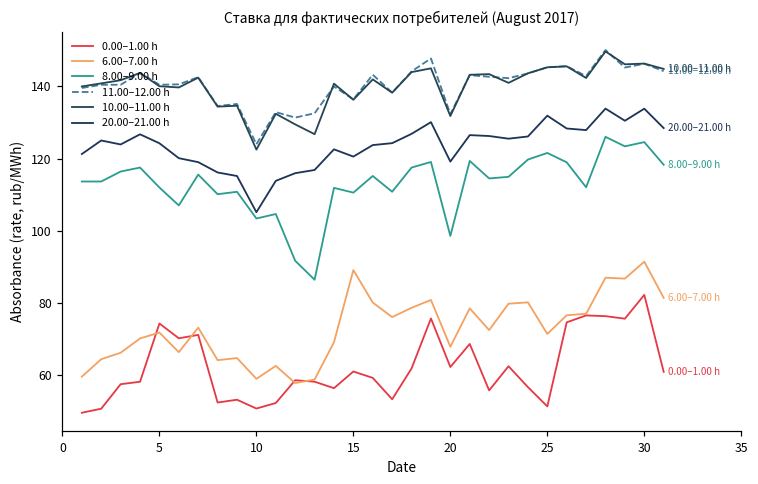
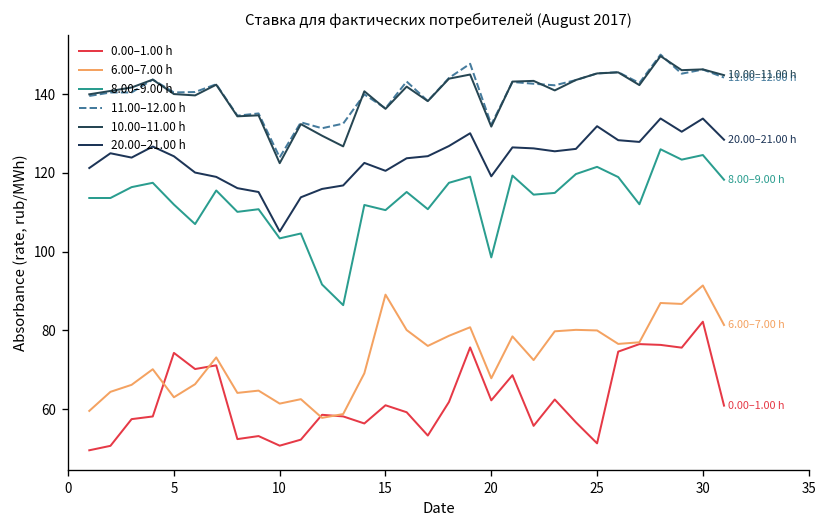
6.00–7.00 h, 5: 72 -> 63
6.00–7.00 h, 10: 59 -> 61
6.00–7.00 h, 25: 71 -> 80
